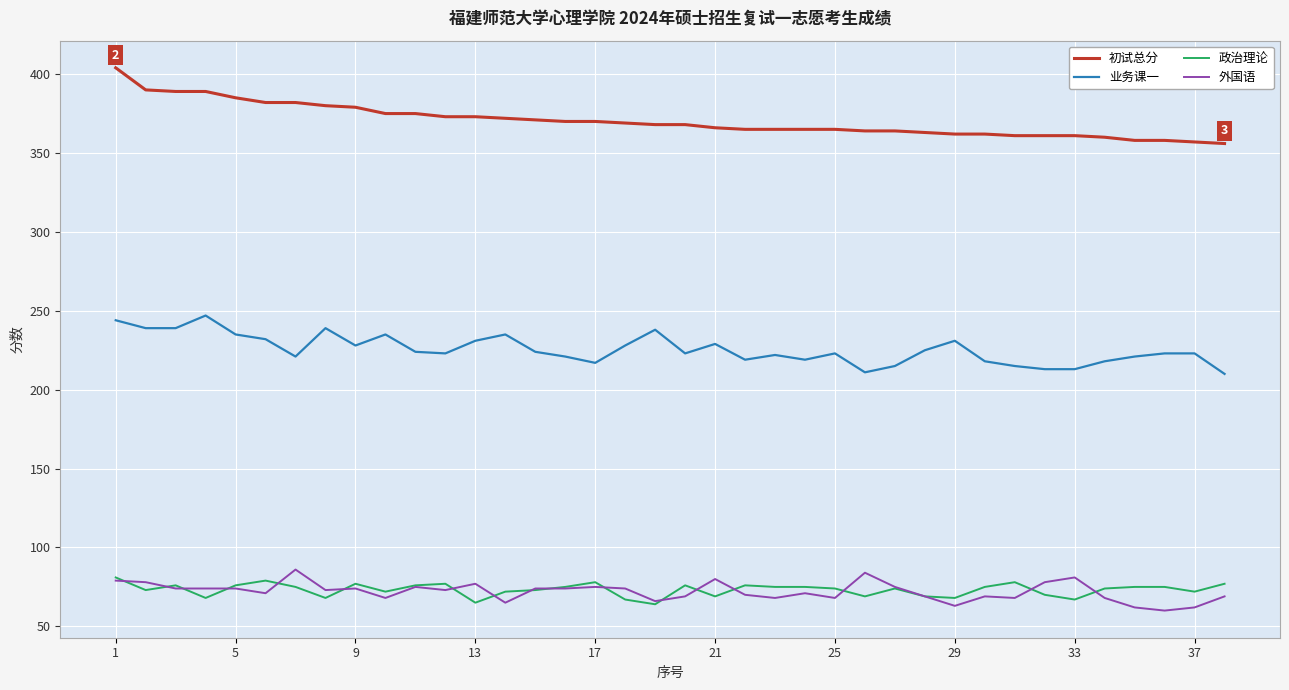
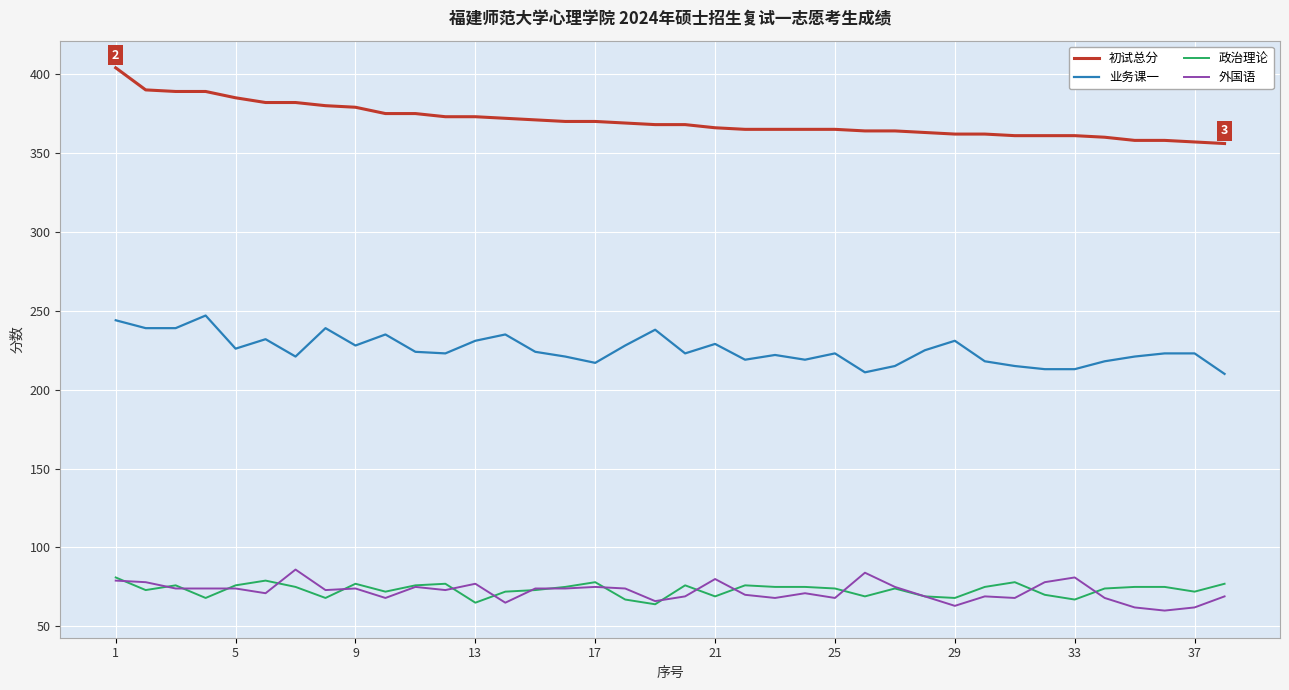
业务课一, 5: 235 -> 226
